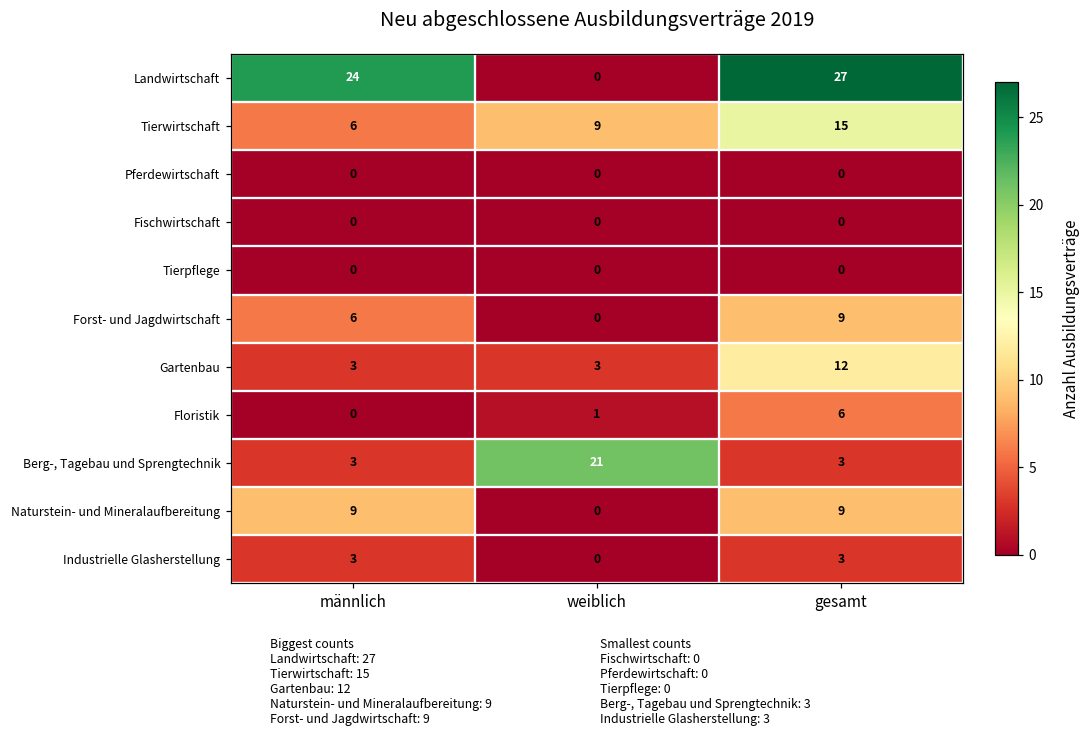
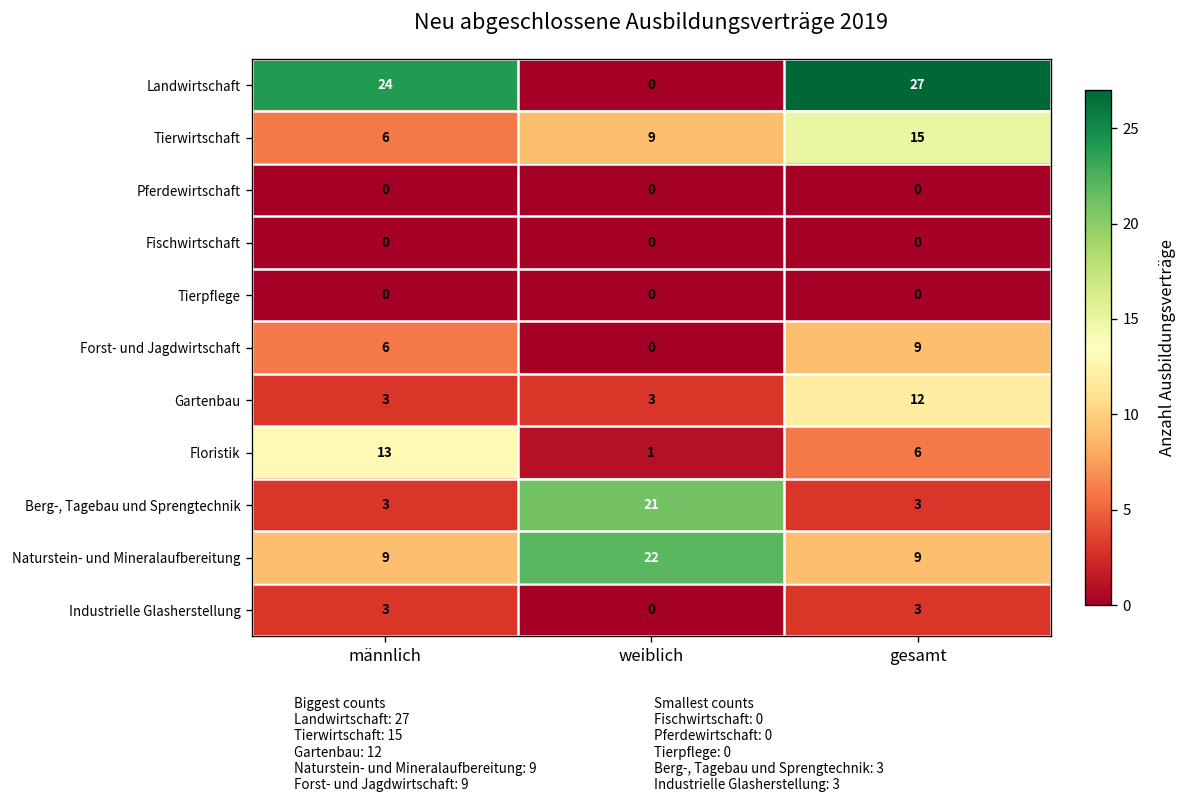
Floristik, männlich: 0 -> 13
Naturstein- und Mineralaufbereitung, weiblich: 0 -> 22
